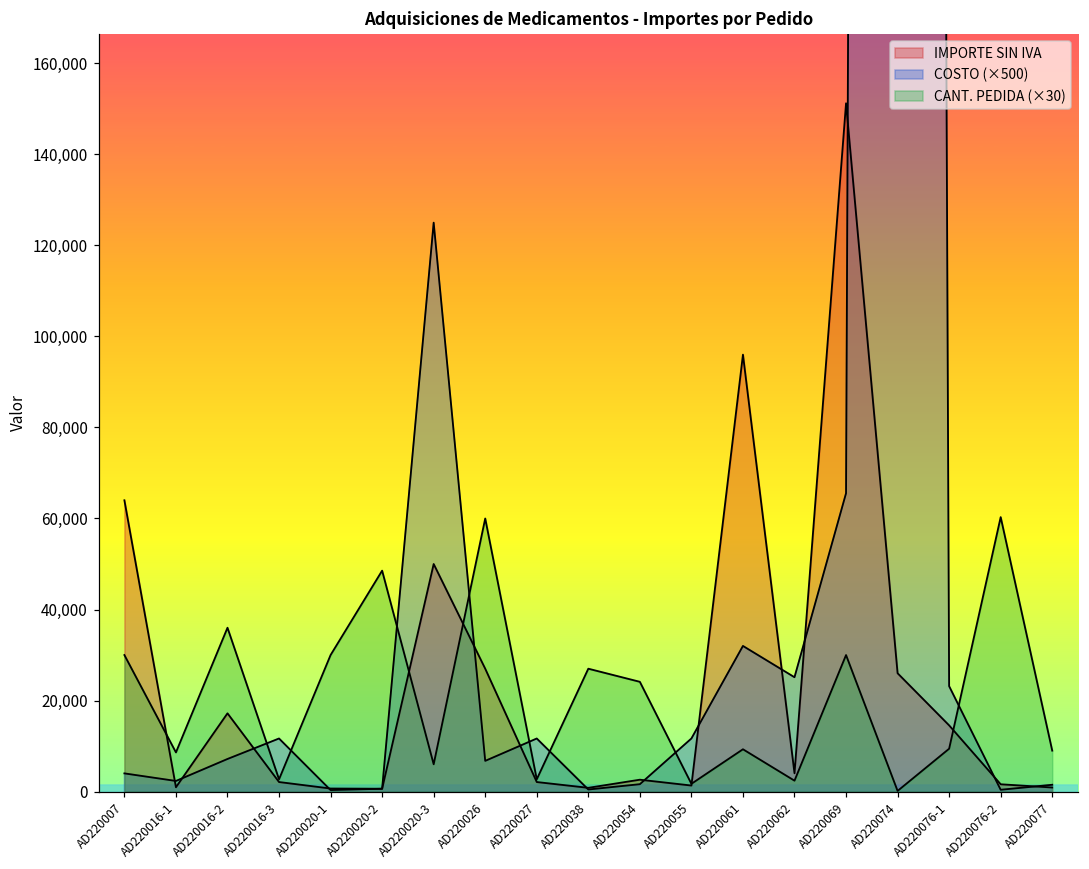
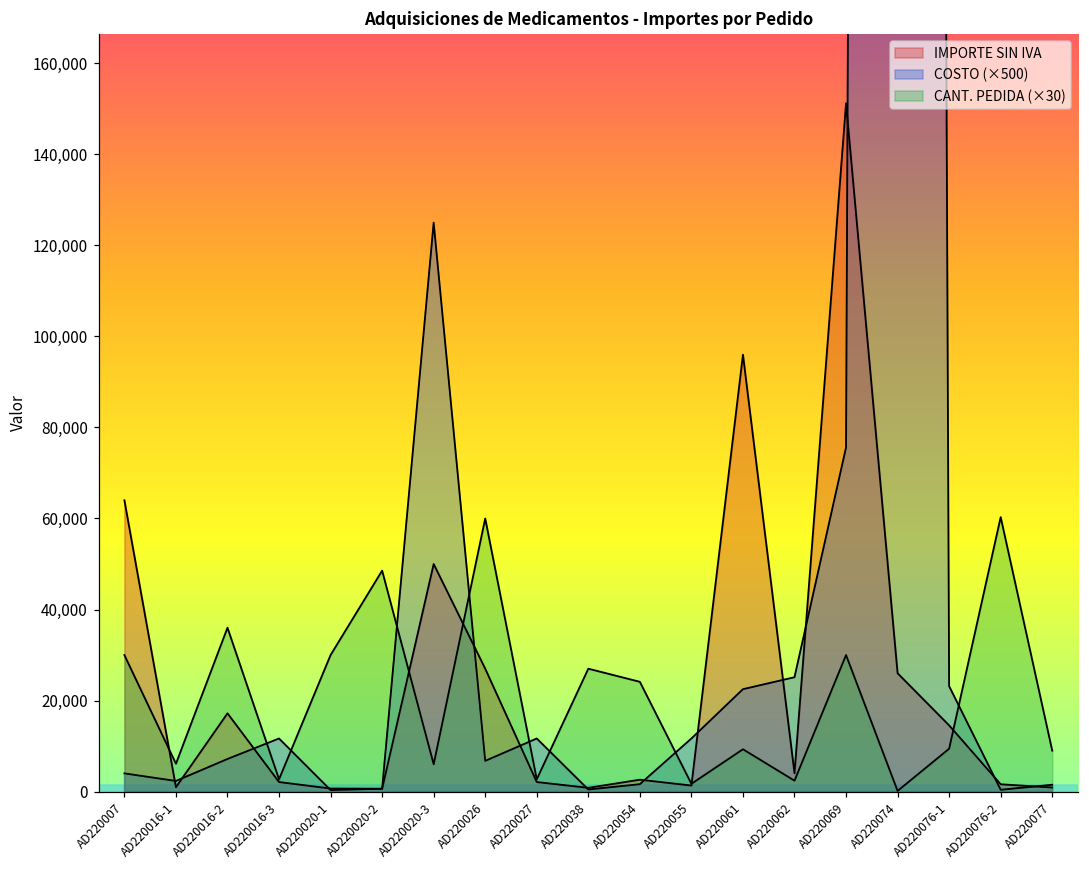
CANT. PEDIDA (×30), AD220016-1: 9,000 -> 6,000
COSTO (×500), AD220061: 32,000 -> 23,000
COSTO (×500), AD220069: 66,000 -> 76,000
